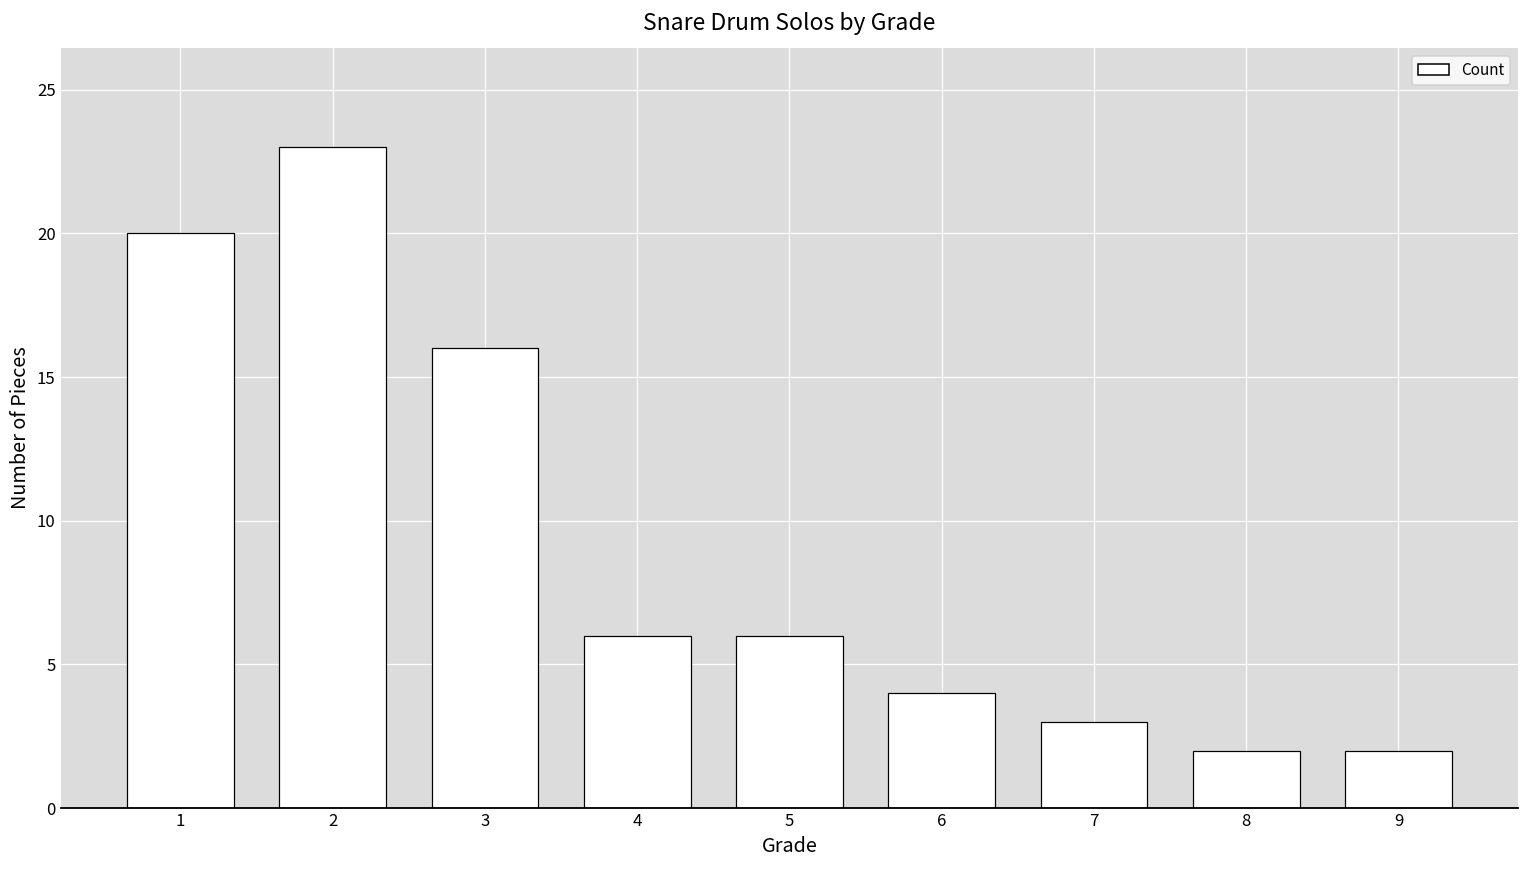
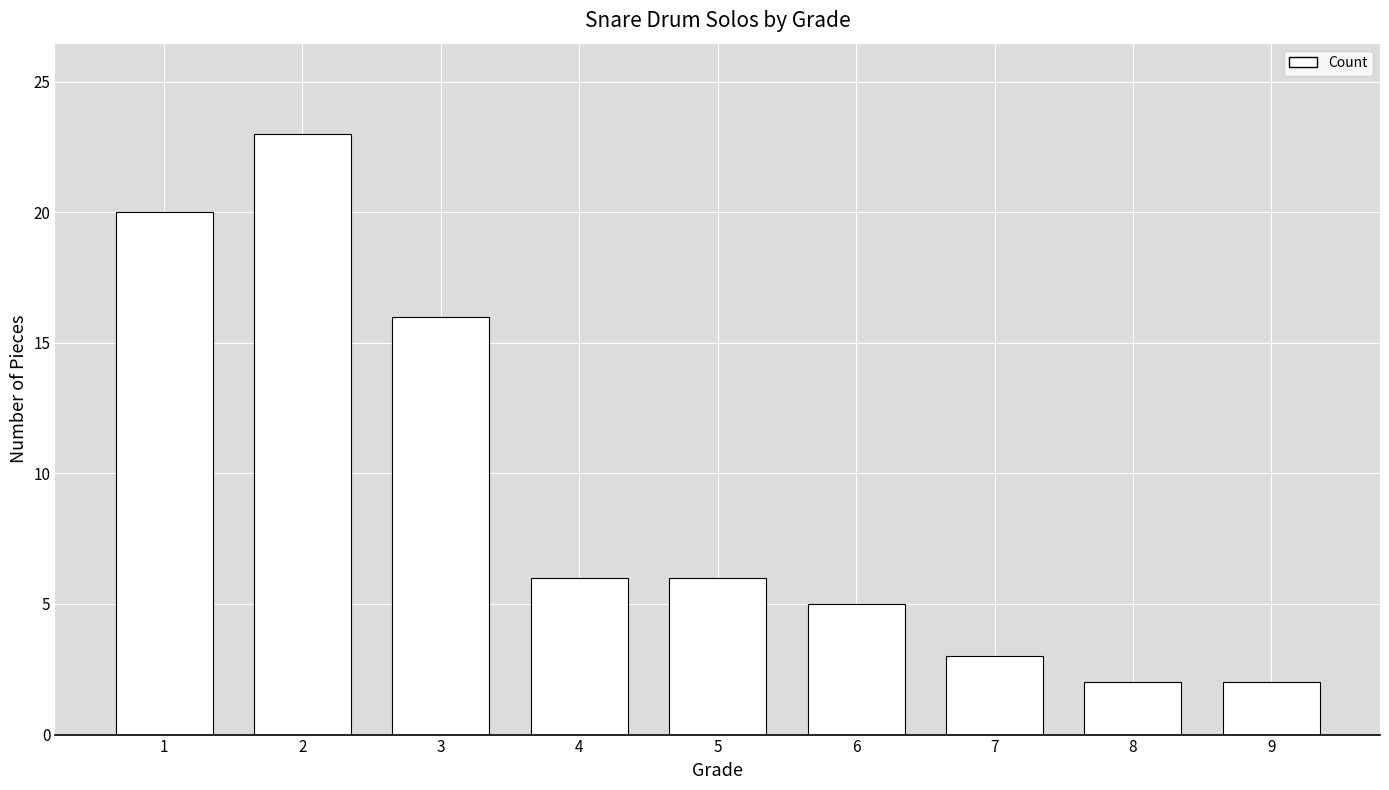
6: 4 -> 5
